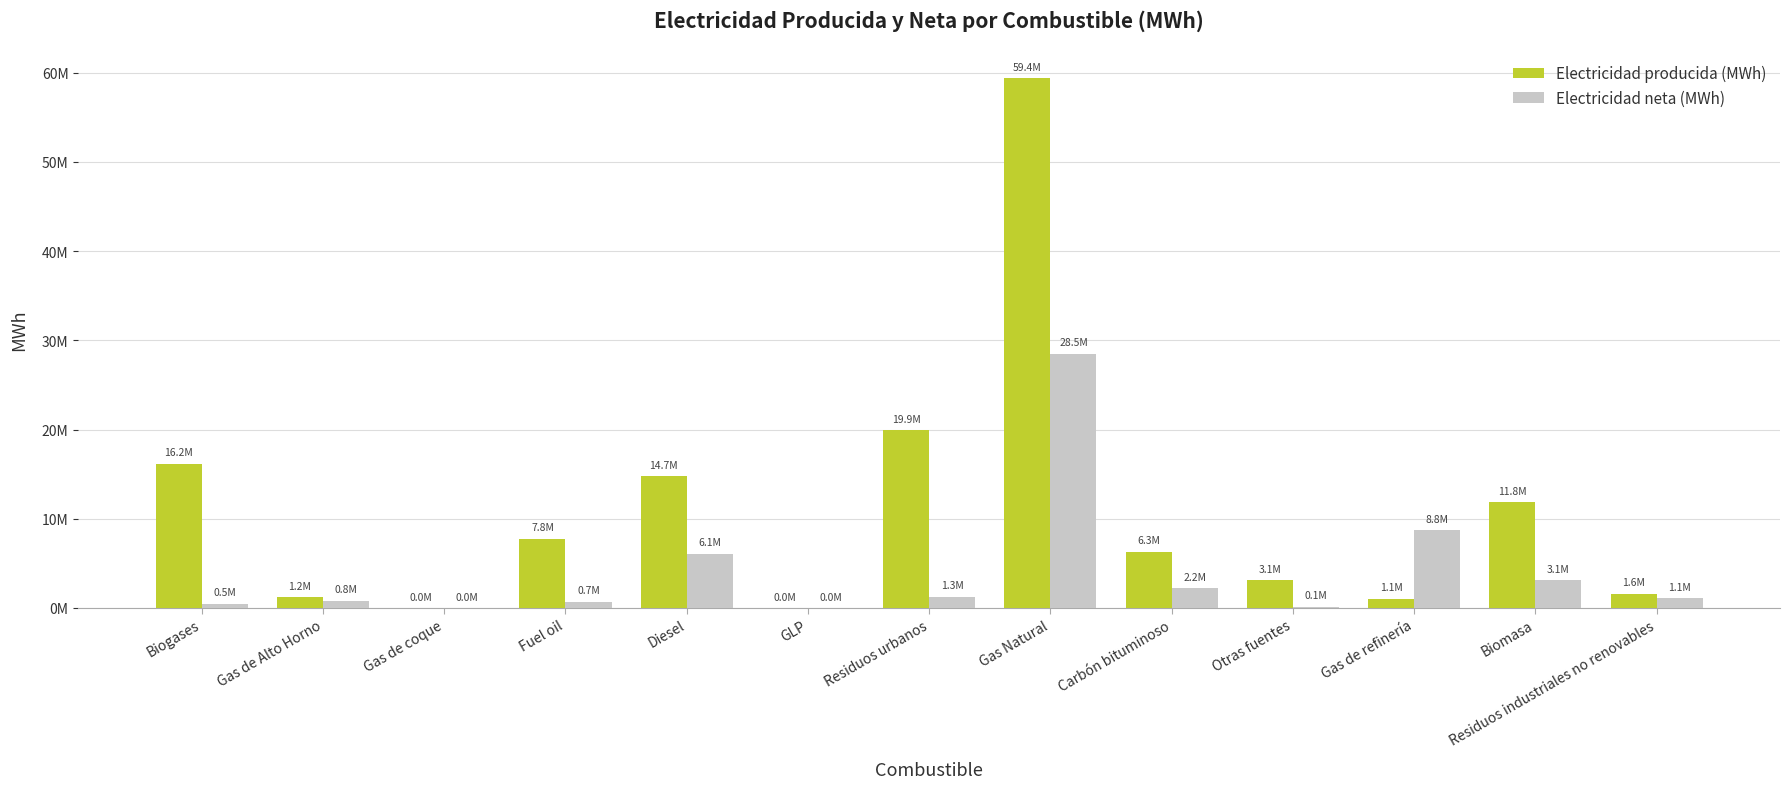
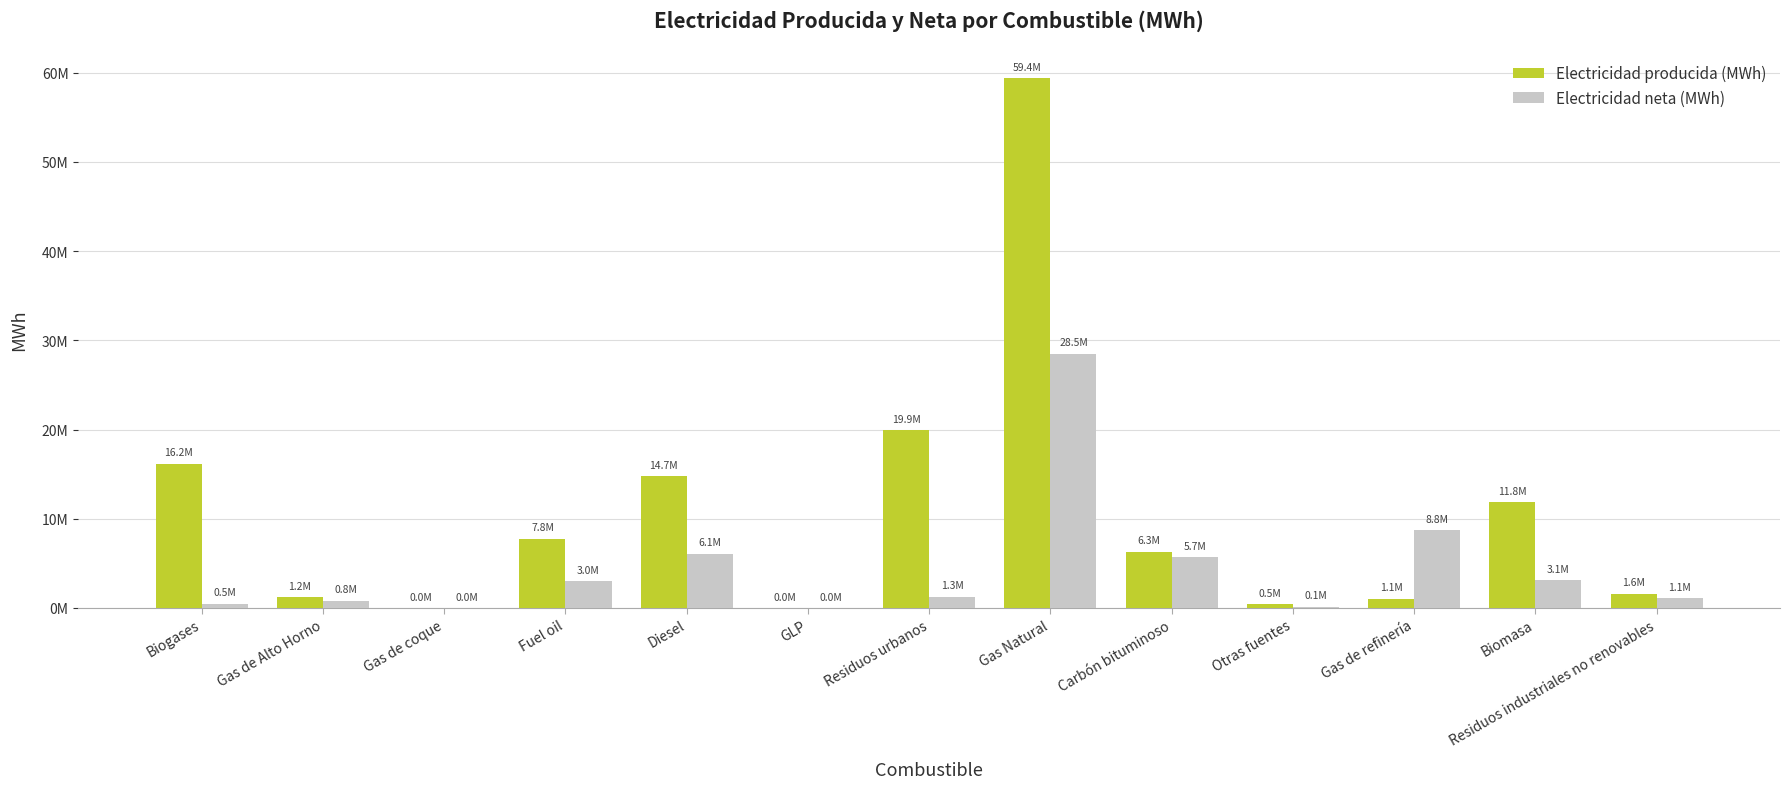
Electricidad neta (MWh), Fuel oil: 0.7M -> 3.0M
Electricidad neta (MWh), Carbón bituminoso: 2.2M -> 5.7M
Electricidad producida (MWh), Otras fuentes: 3.1M -> 0.5M
